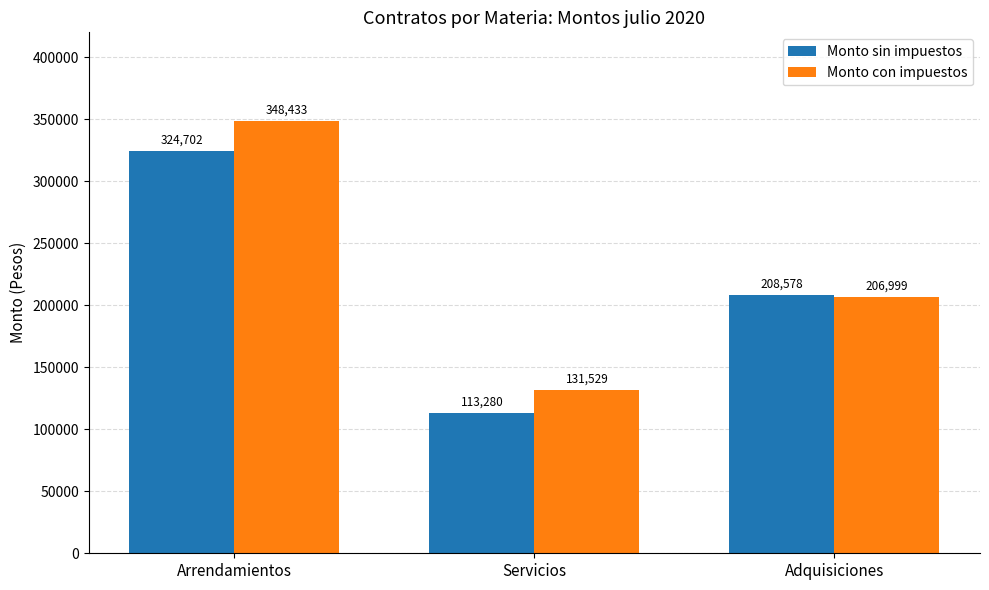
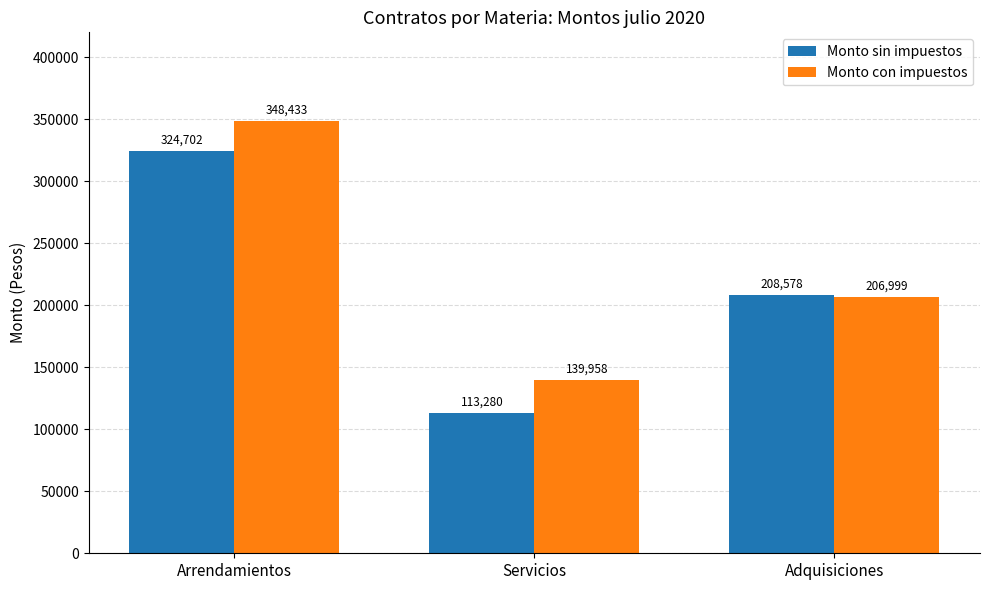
Monto con impuestos, Servicios: 131,529 -> 139,958
